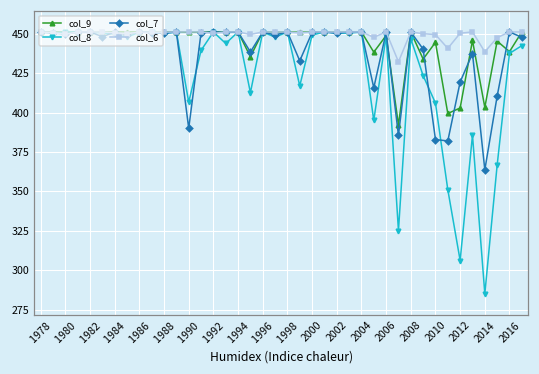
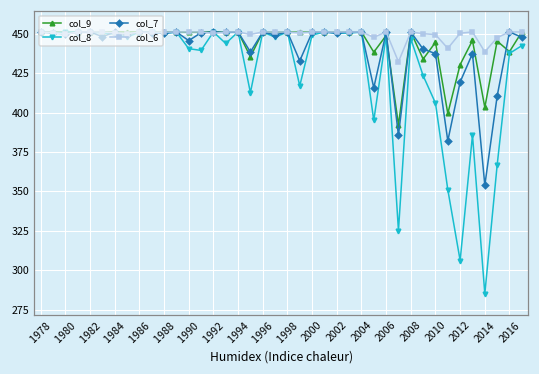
col_8, 1990: 407 -> 441
col_7, 1990: 390 -> 446
col_7, 2010: 383 -> 437
col_9, 2012: 403 -> 430
col_7, 2014: 364 -> 354
